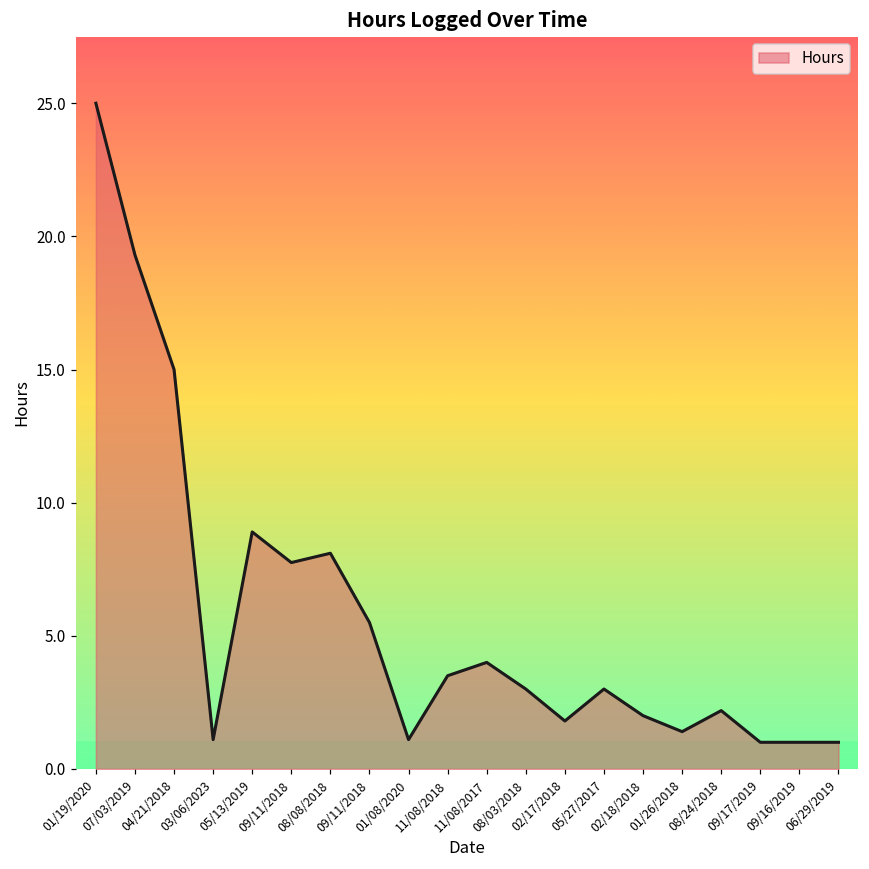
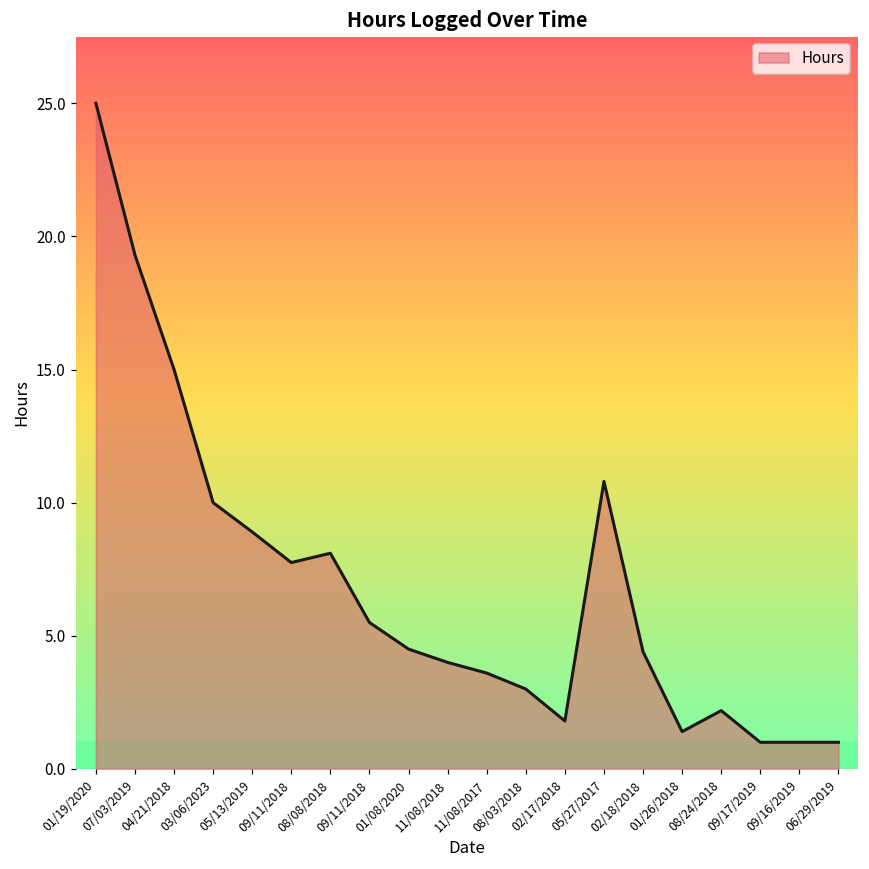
03/06/2023: 1.1 -> 10.0
01/08/2020: 1.1 -> 4.5
11/08/2018: 3.5 -> 4.0
11/08/2017: 4.0 -> 3.6
05/27/2017: 3.0 -> 10.8
02/18/2018: 2.0 -> 4.4
